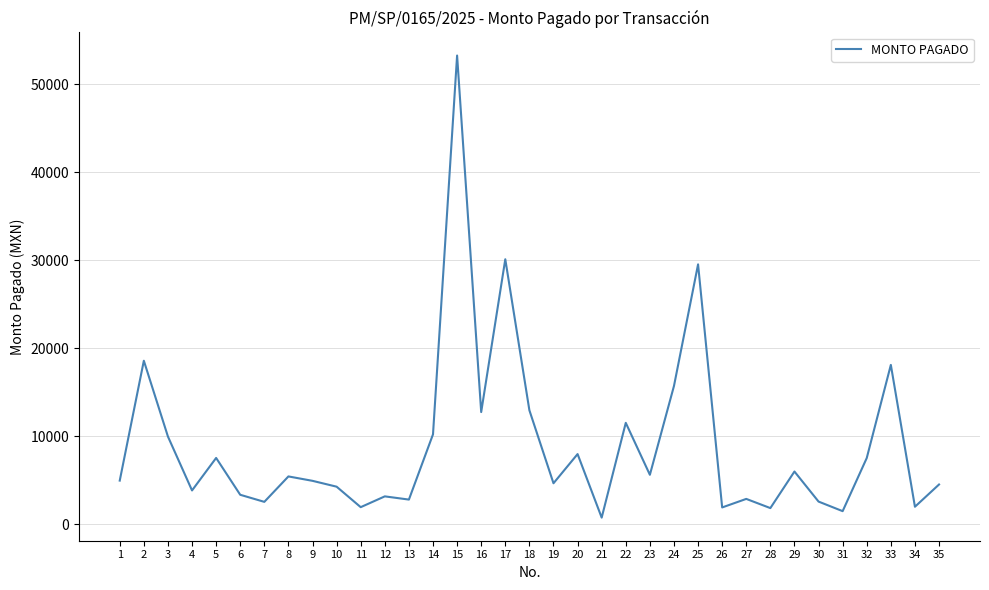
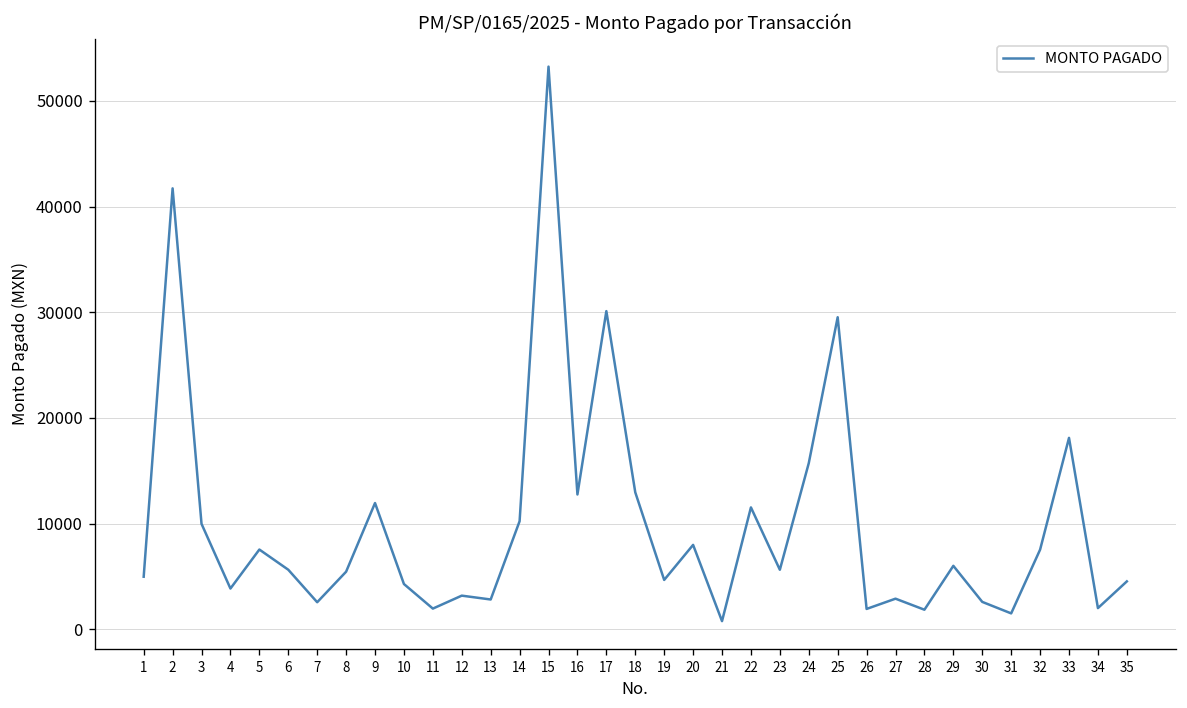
2: 19000 -> 42000
6: 3000 -> 6000
9: 5000 -> 12000
